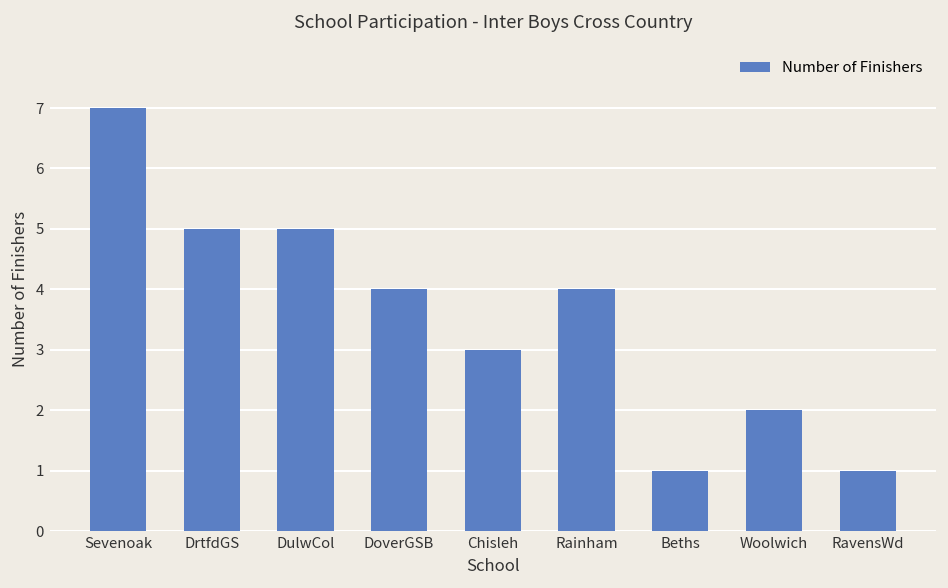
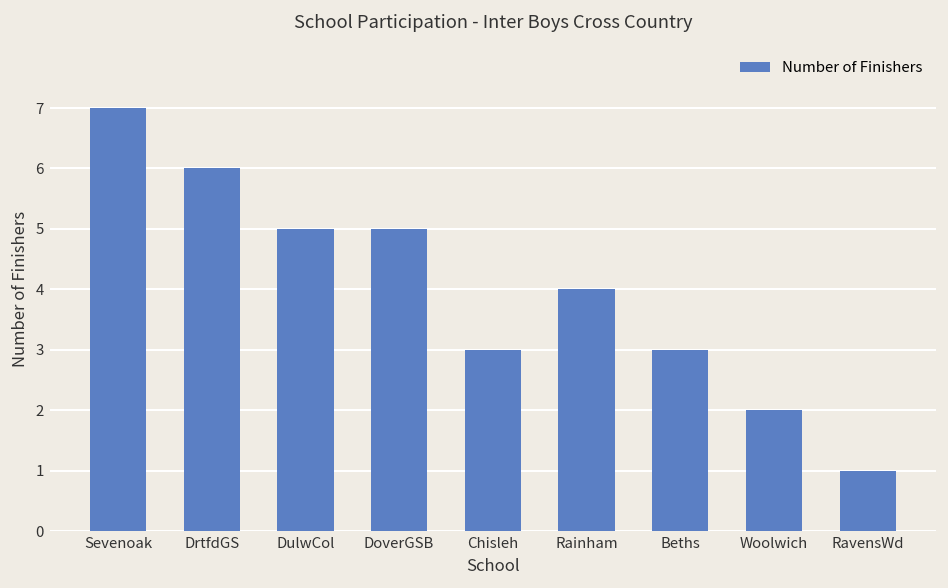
DrtfdGS: 5 -> 6
DoverGSB: 4 -> 5
Beths: 1 -> 3
